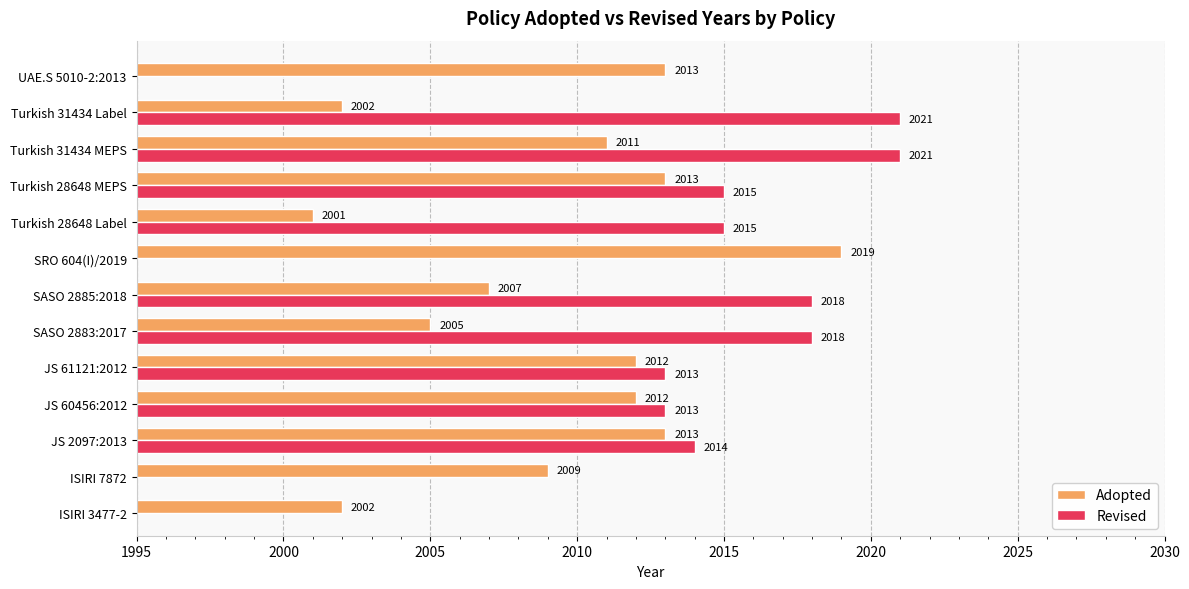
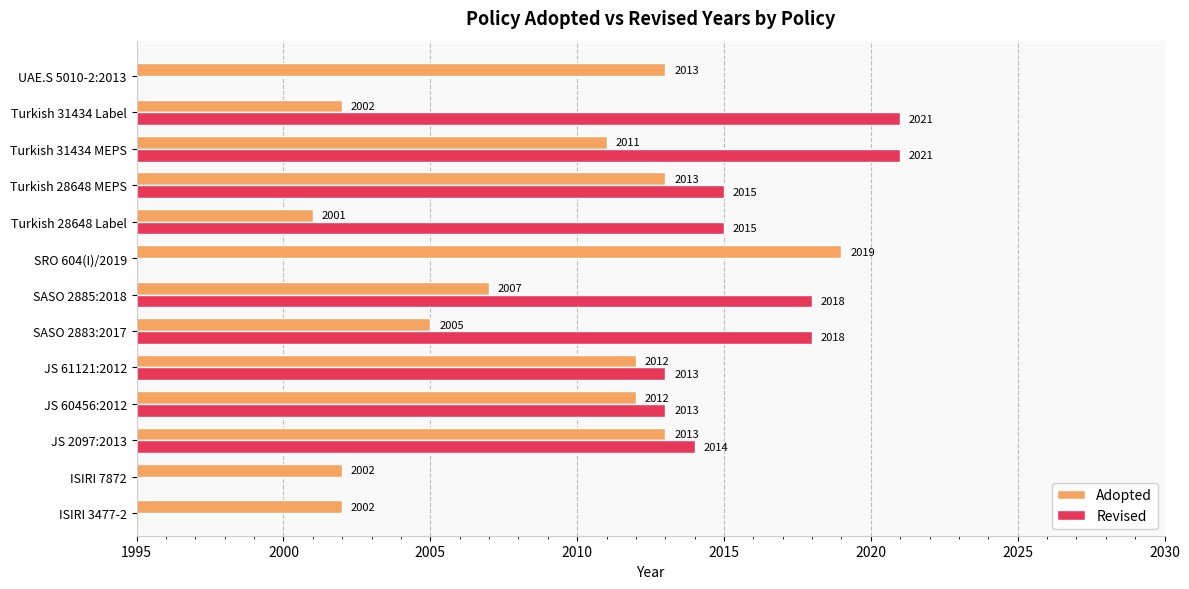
Adopted, ISIRI 7872: 2009 -> 2002
